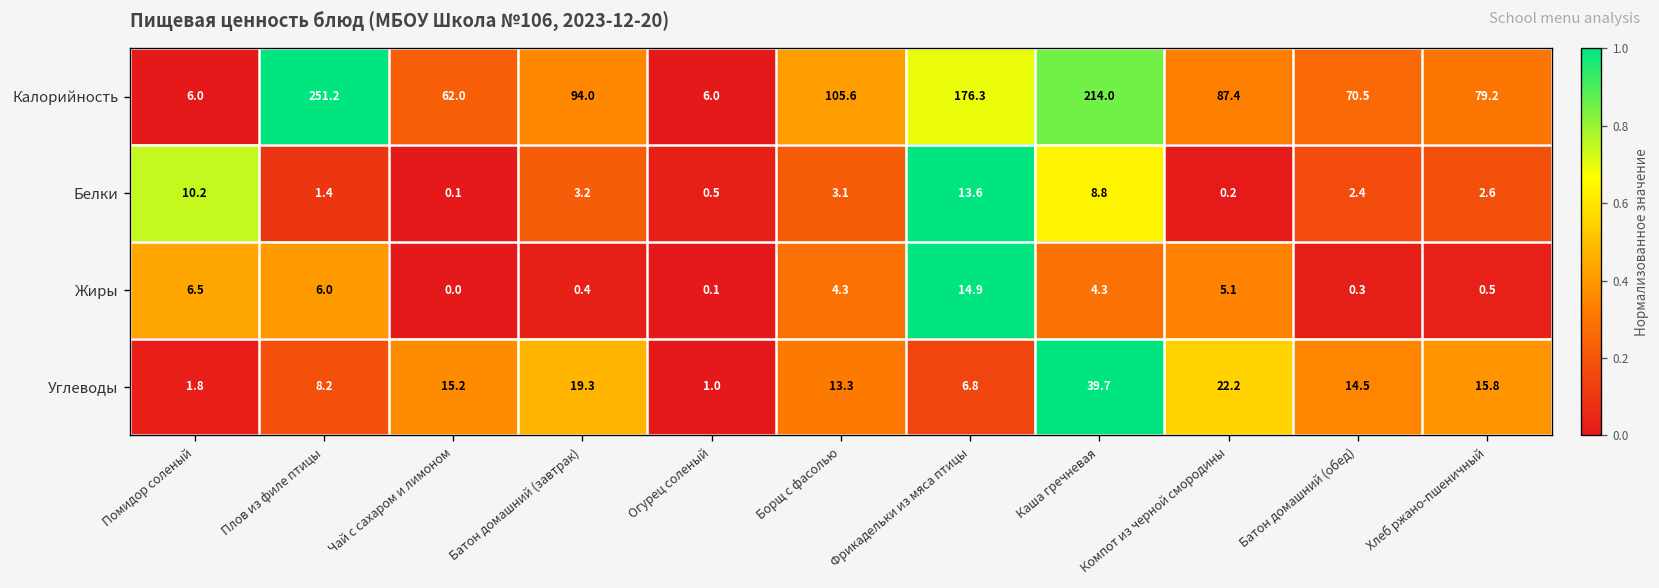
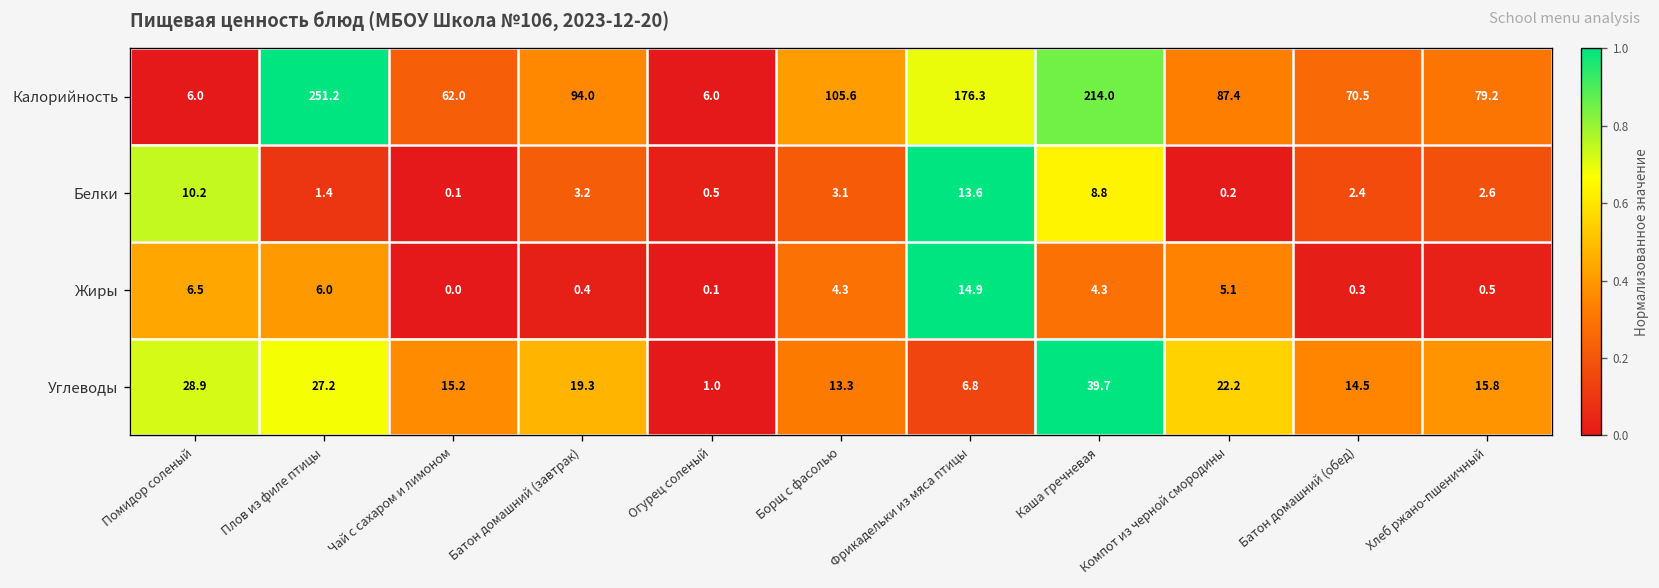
Углеводы, Помидор соленый: 1.8 -> 28.9
Углеводы, Плов из филе птицы: 8.2 -> 27.2
